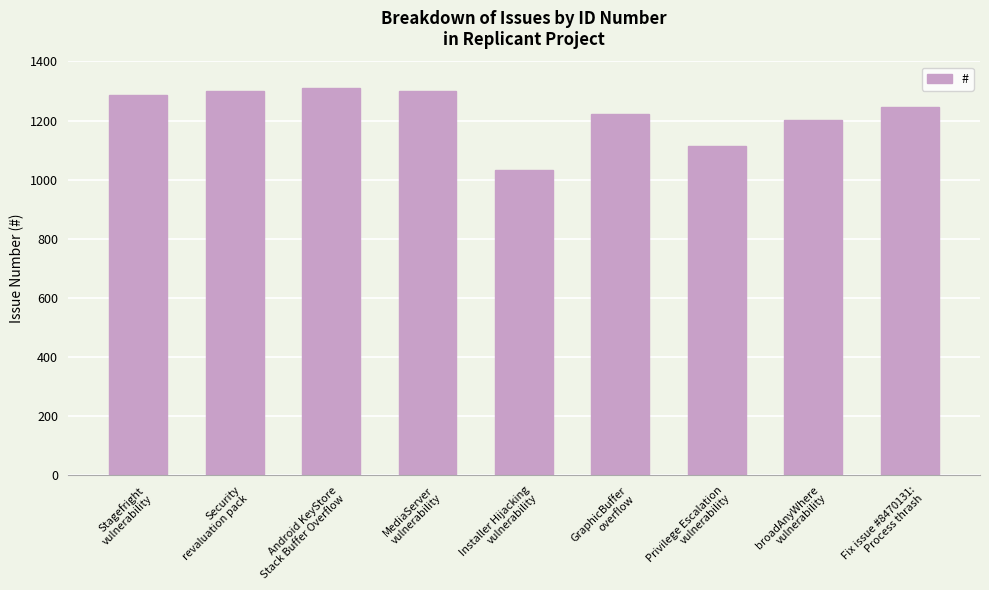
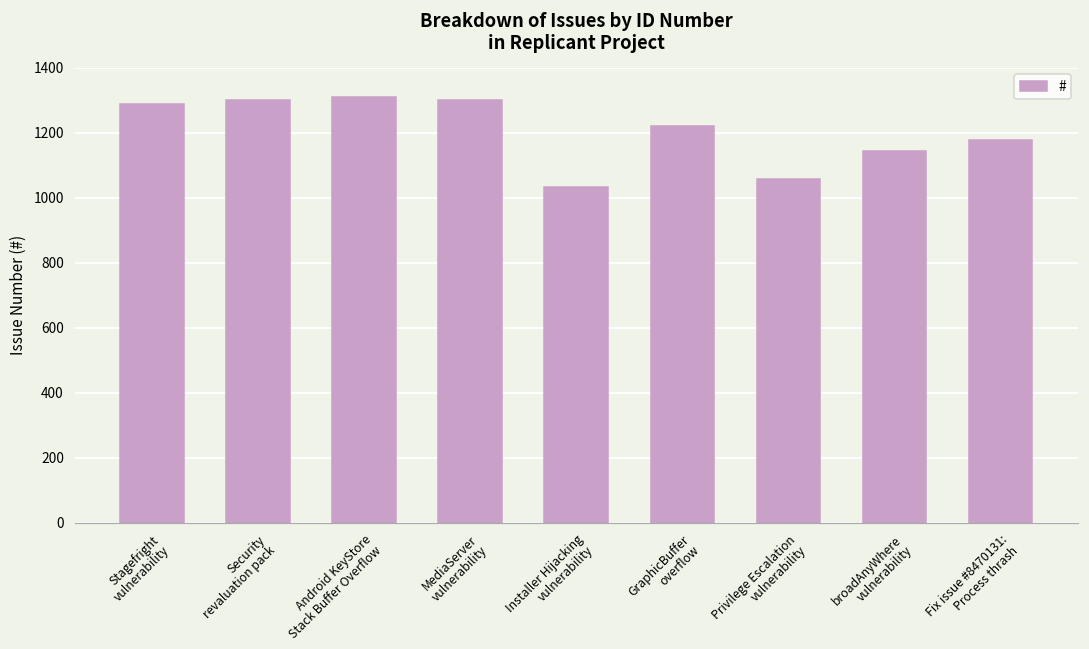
Privilege Escalation vulnerability: 1110 -> 1060
broadAnyWhere vulnerability: 1200 -> 1140
Fix issue #8470131: Process thrash: 1250 -> 1180
